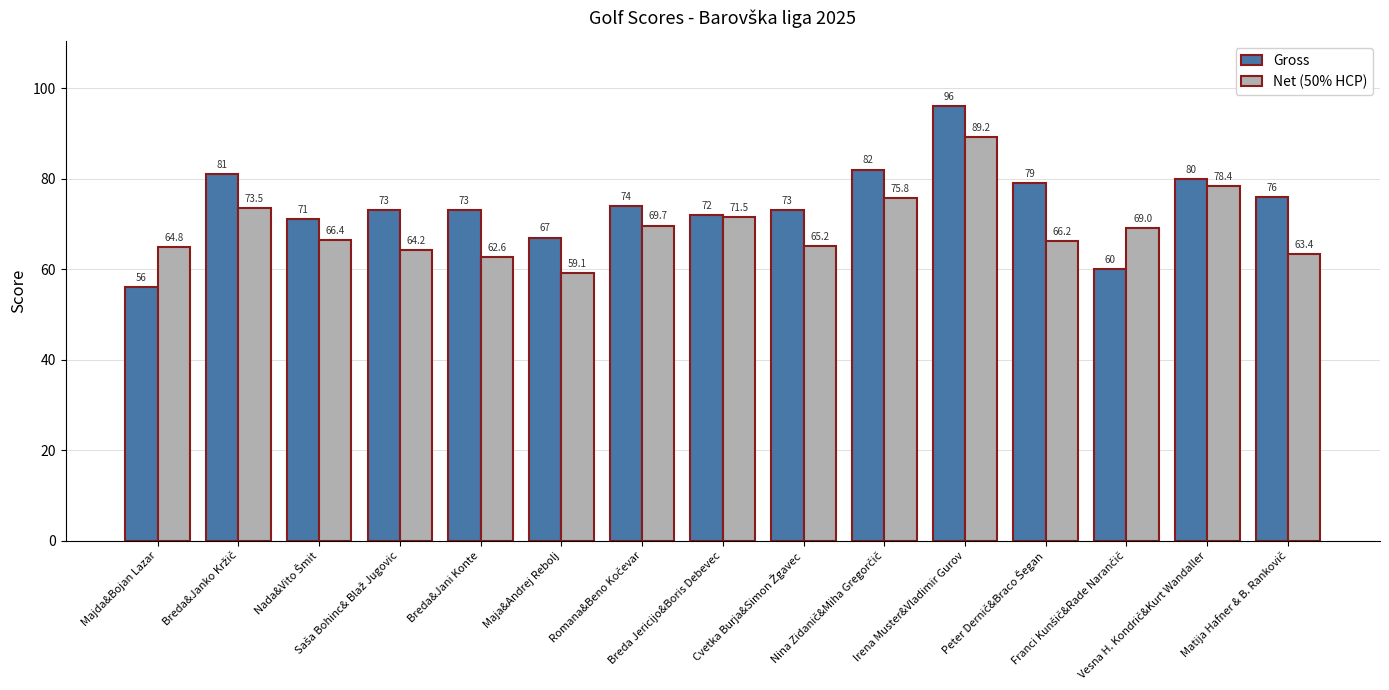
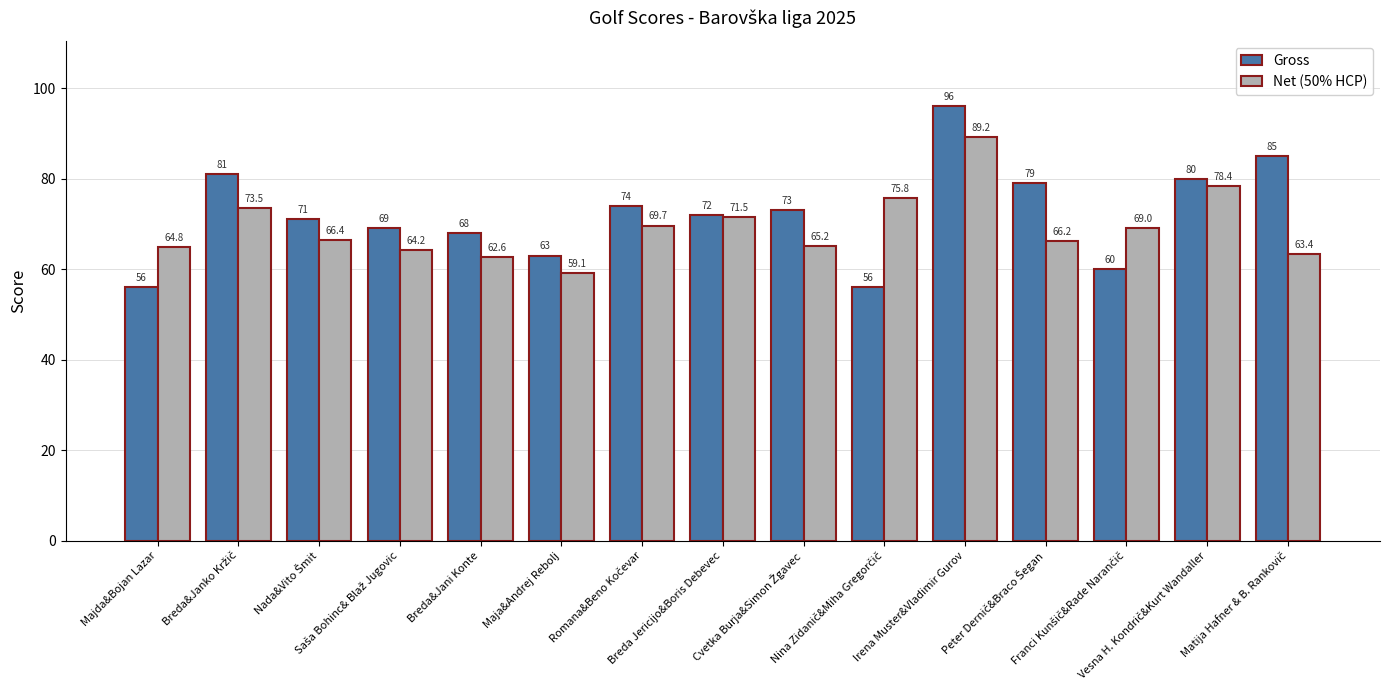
Gross, Saša Bohinc& Blaž Jugovic: 73 -> 69
Gross, Breda&Jani Konte: 73 -> 68
Gross, Maja&Andrej Rebolj: 67 -> 63
Gross, Nina Zidanič&Miha Gregorčič: 82 -> 56
Gross, Matija Hafner & B. Rankovič: 76 -> 85
